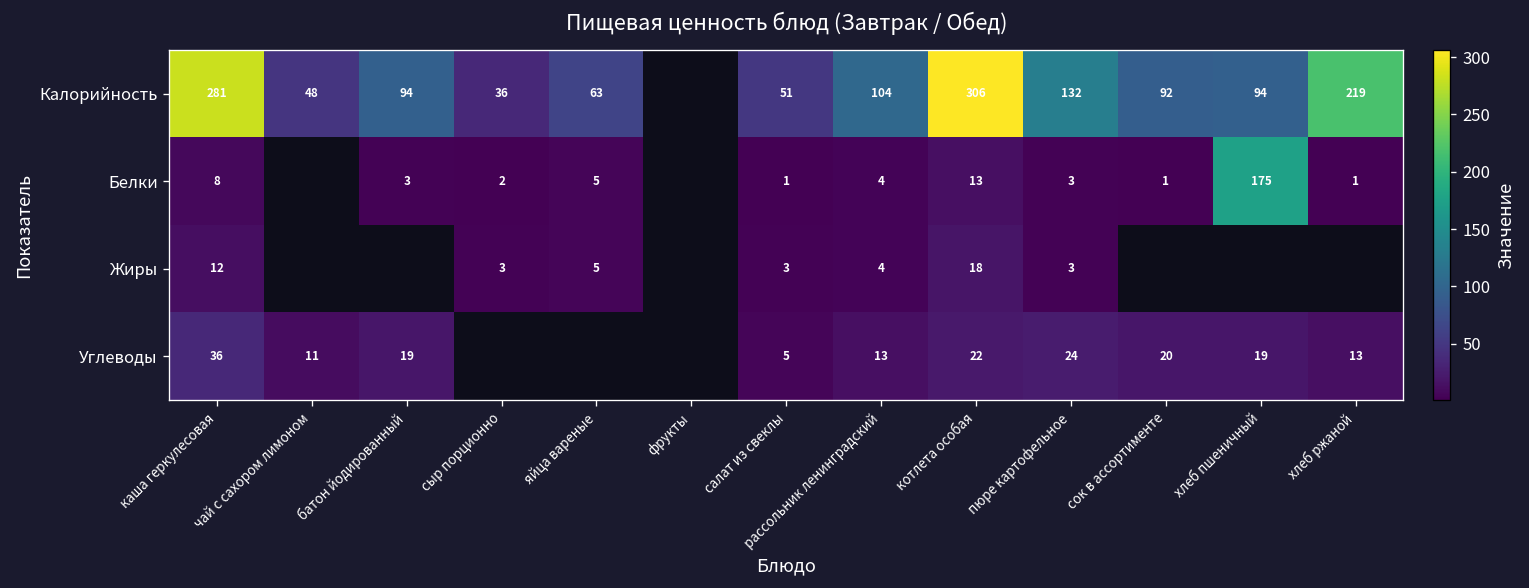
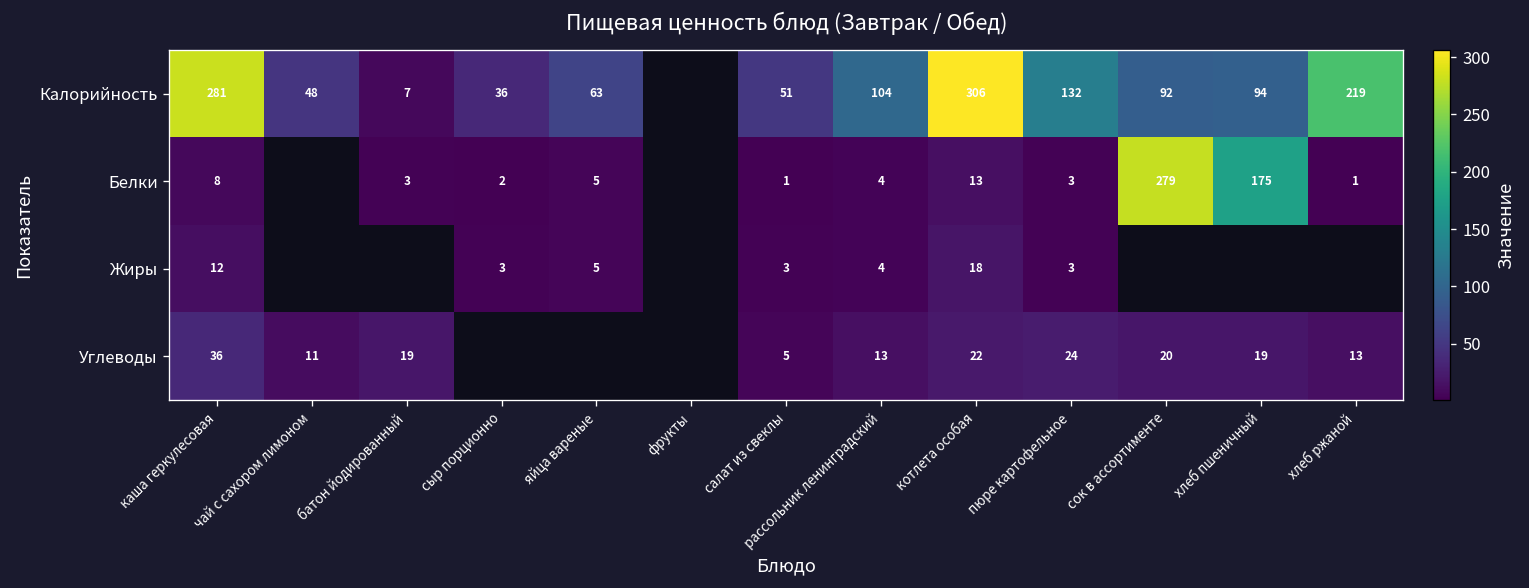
Калорийность, батон йодированный: 94 -> 7
Белки, сок в ассортименте: 1 -> 279
